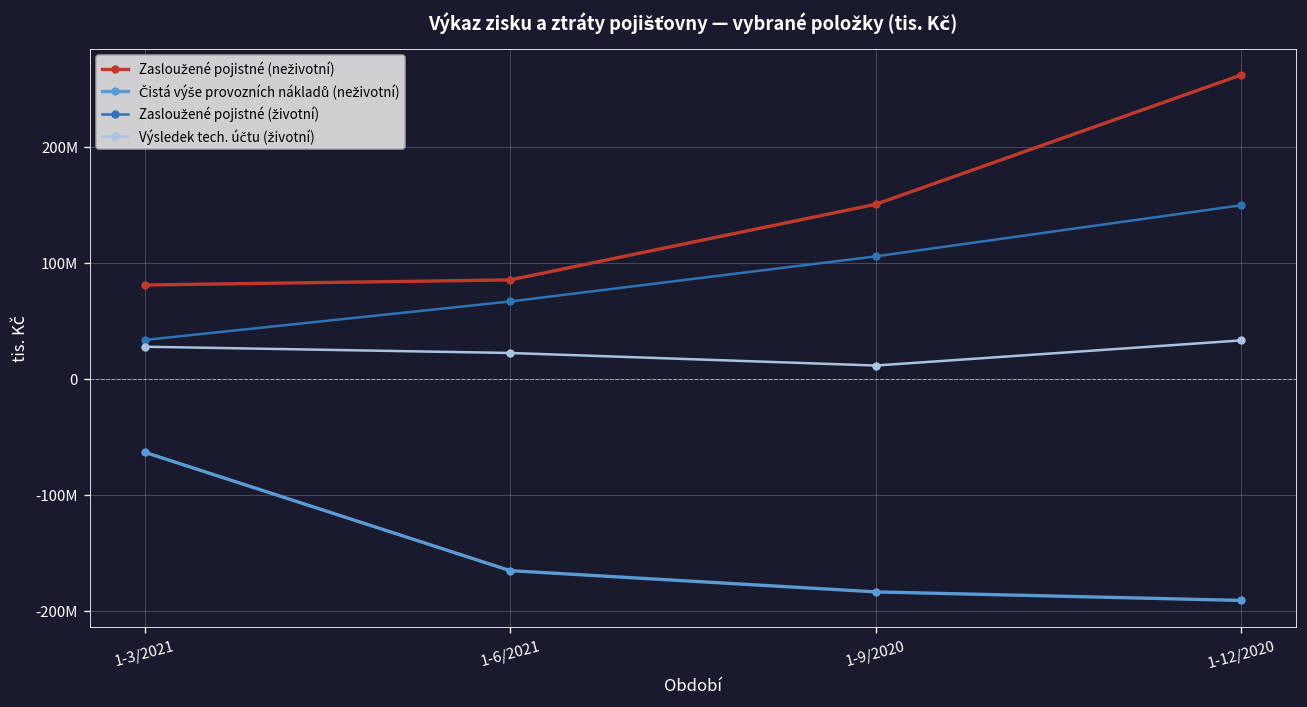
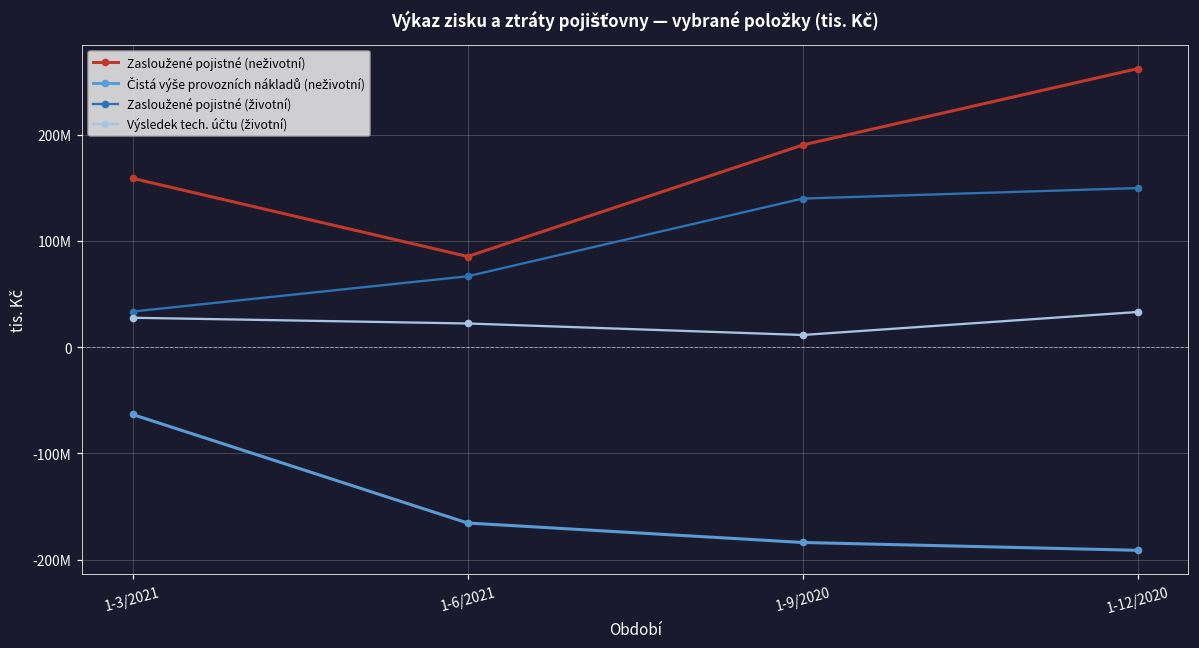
Zasloužené pojistné (neživotní), 1-3/2021: 80000000 -> 160000000
Zasloužené pojistné (neživotní), 1-9/2020: 150000000 -> 190000000
Zasloužené pojistné (životní), 1-9/2020: 110000000 -> 140000000
